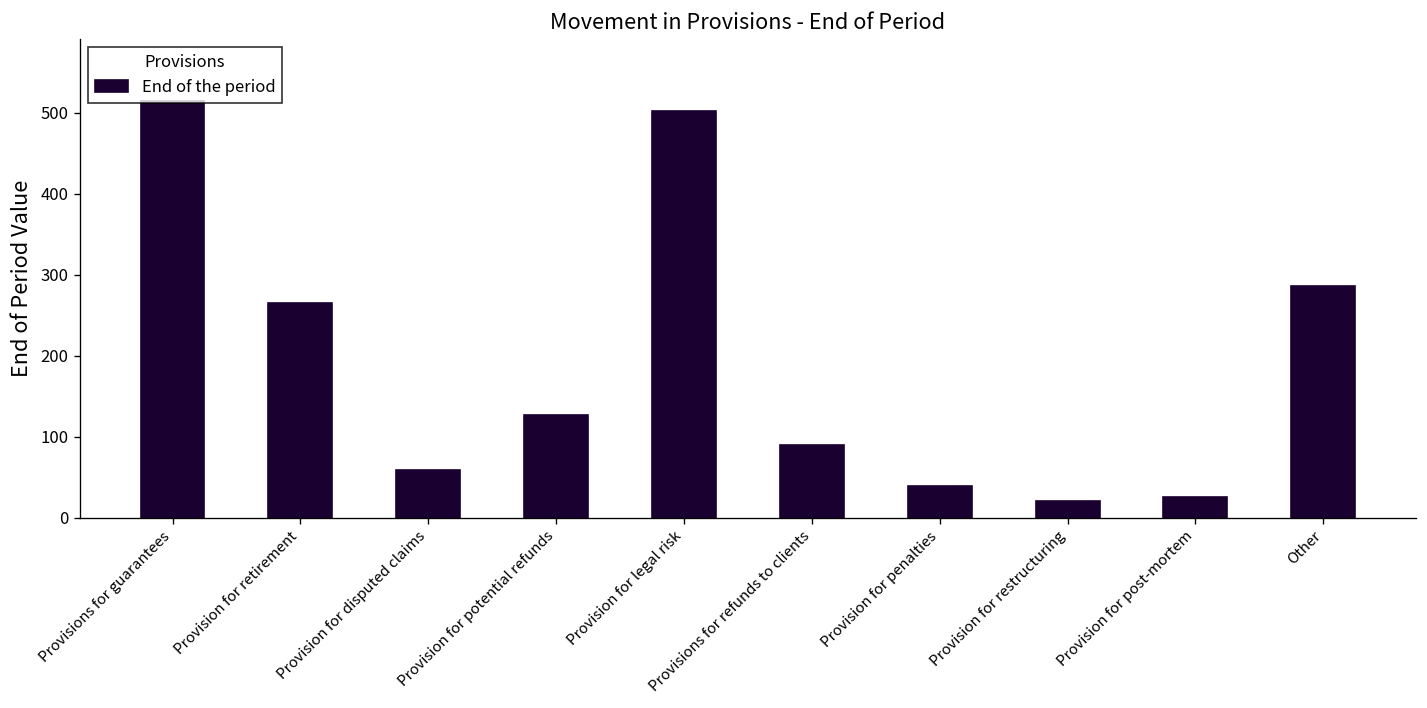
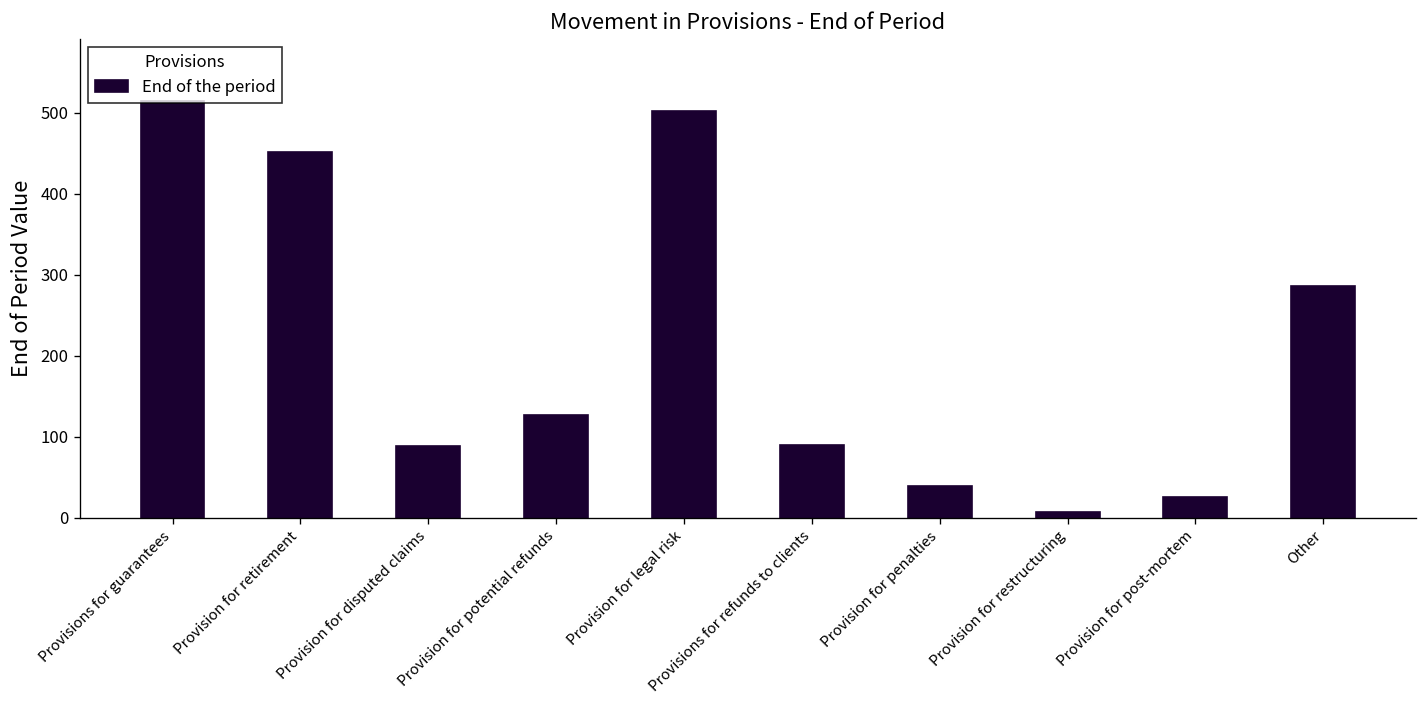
Provision for retirement: 270 -> 450
Provision for disputed claims: 60 -> 90
Provision for restructuring: 20 -> 10
